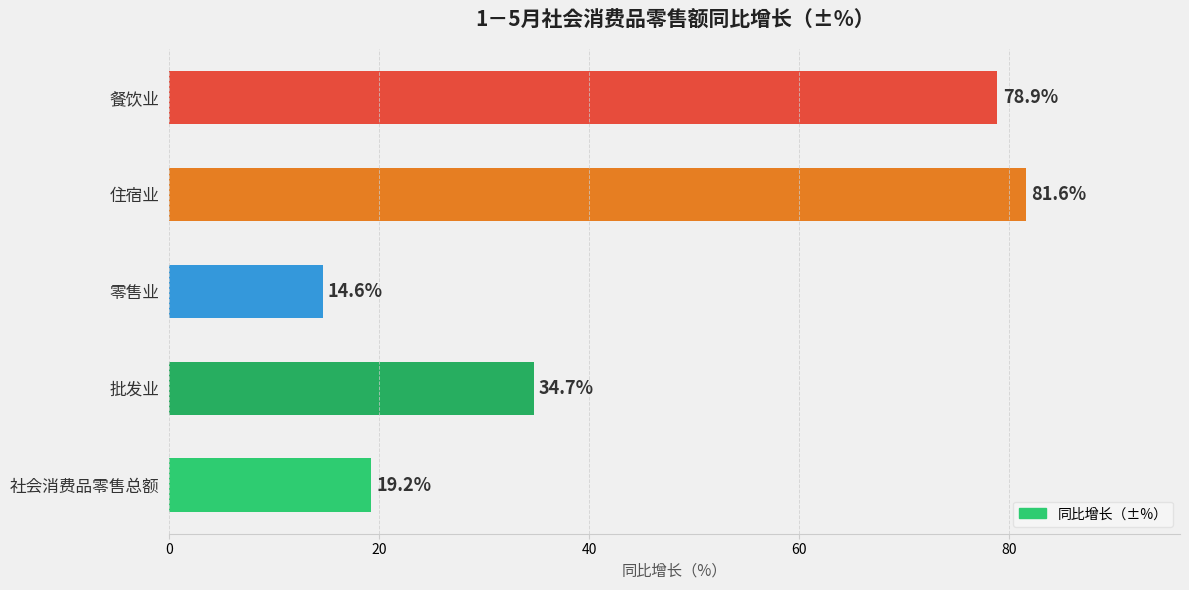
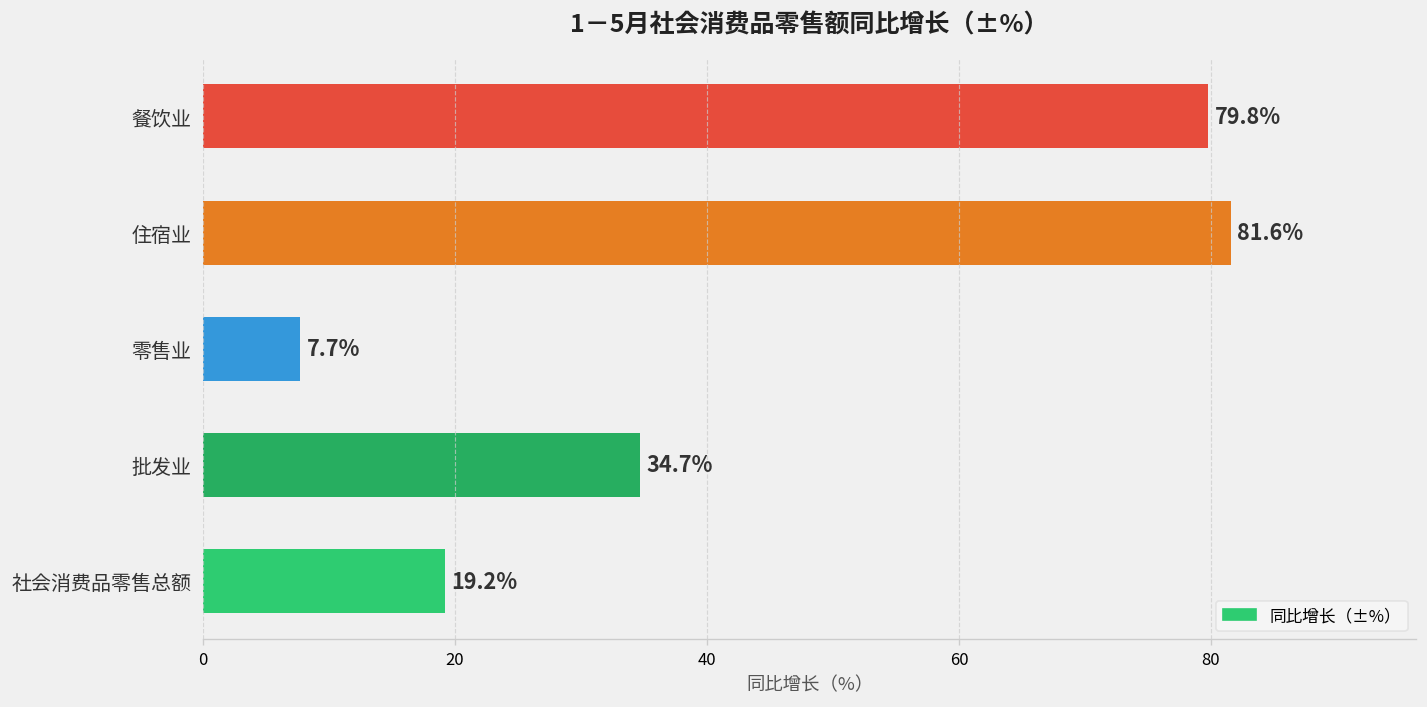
餐饮业: 78.9% -> 79.8%
零售业: 14.6% -> 7.7%
